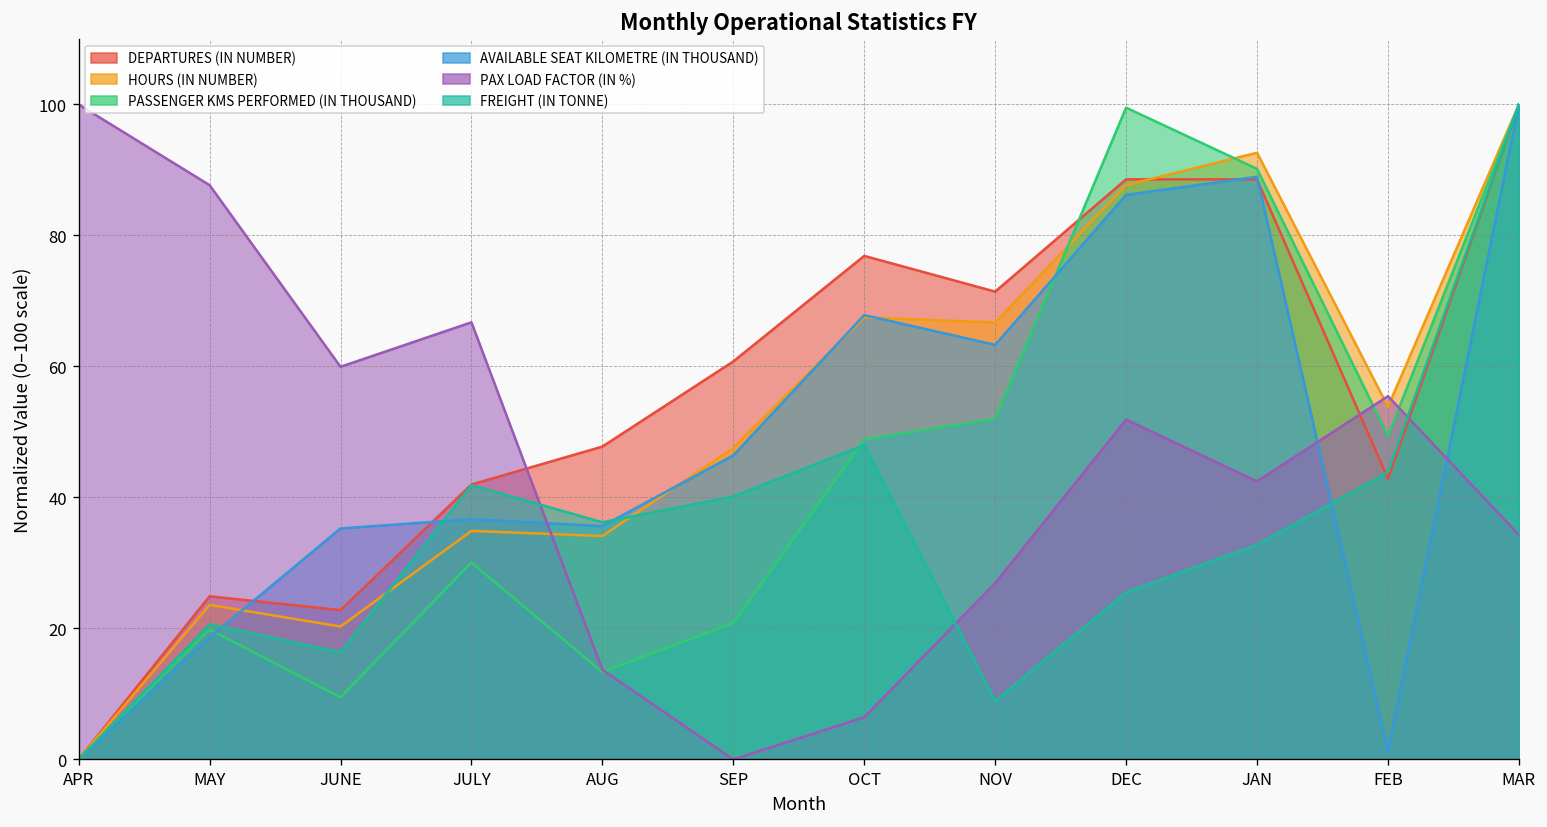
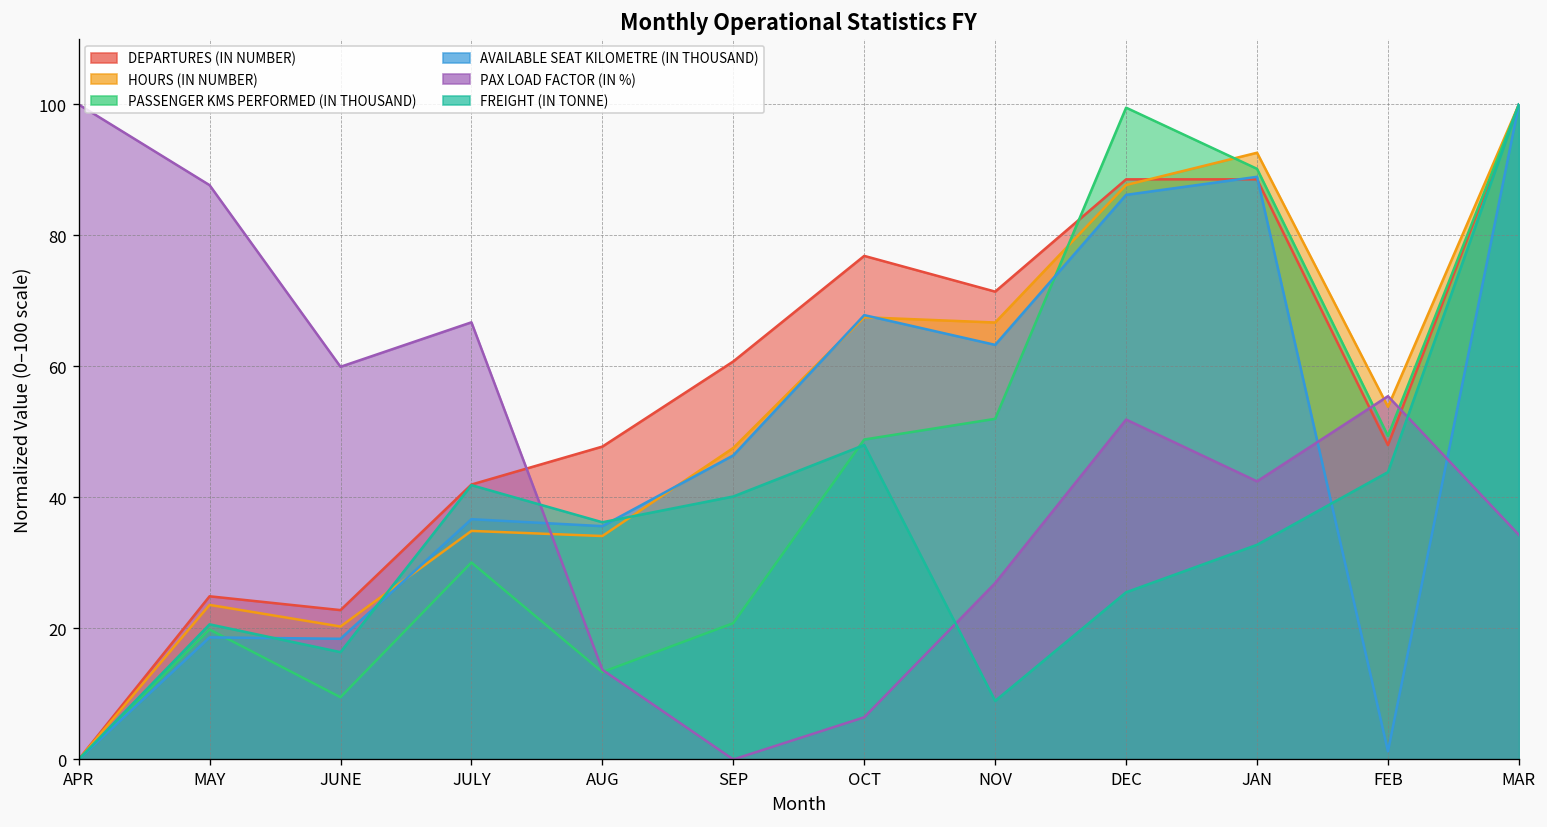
AVAILABLE SEAT KILOMETRE (IN THOUSAND), JUNE: 35 -> 18
DEPARTURES (IN NUMBER), FEB: 43 -> 48
